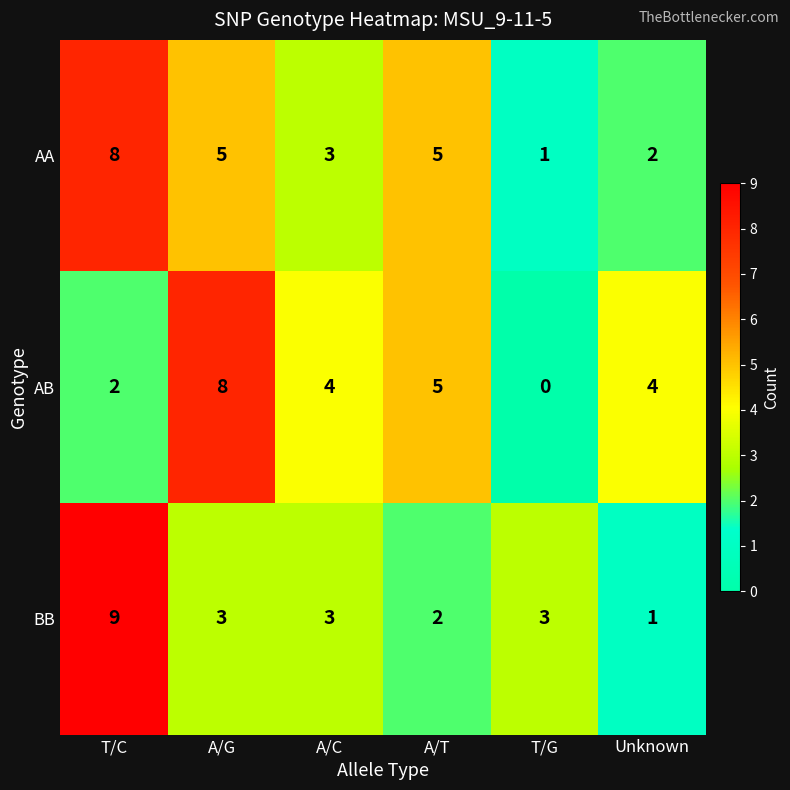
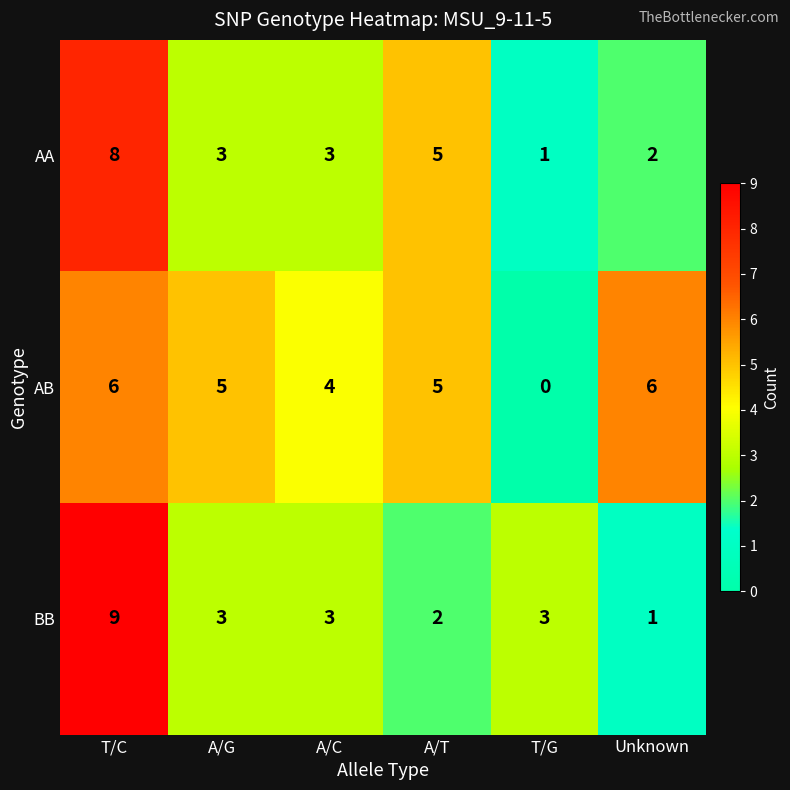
AA, A/G: 5 -> 3
AB, T/C: 2 -> 6
AB, A/G: 8 -> 5
AB, Unknown: 4 -> 6
